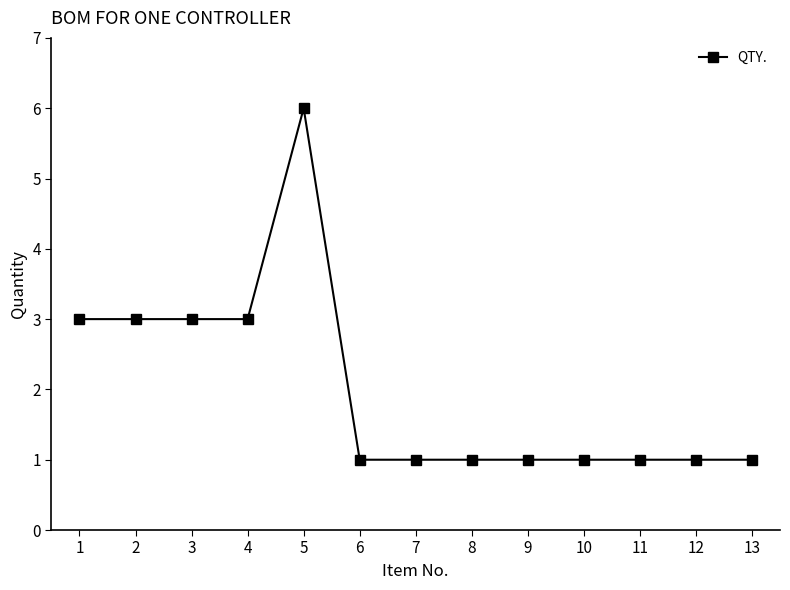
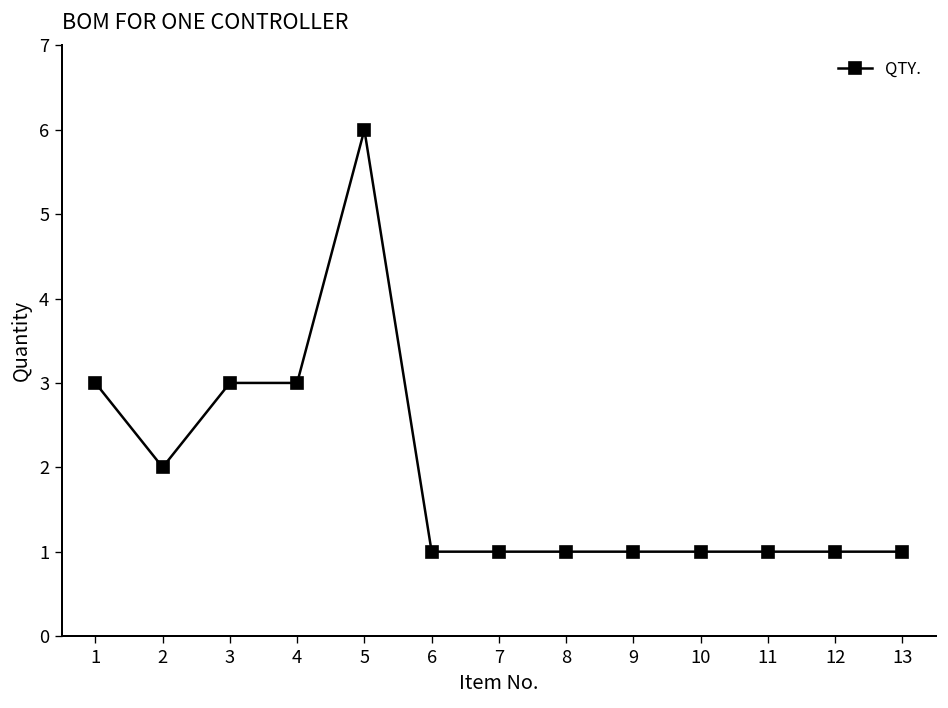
2: 3 -> 2
